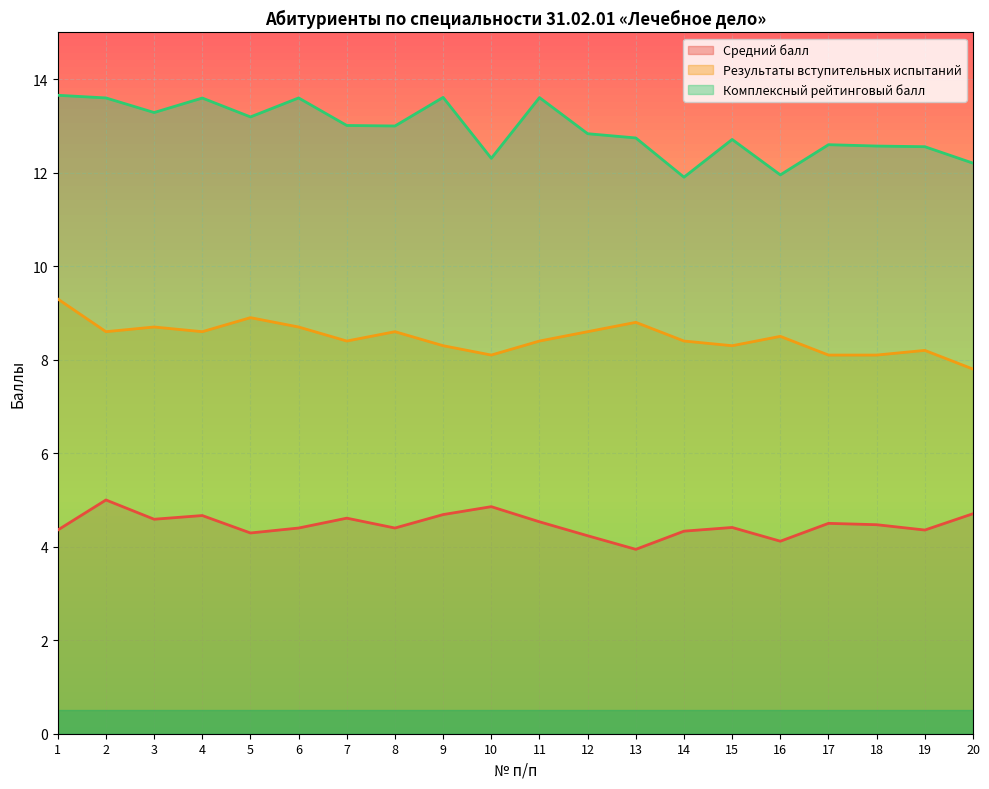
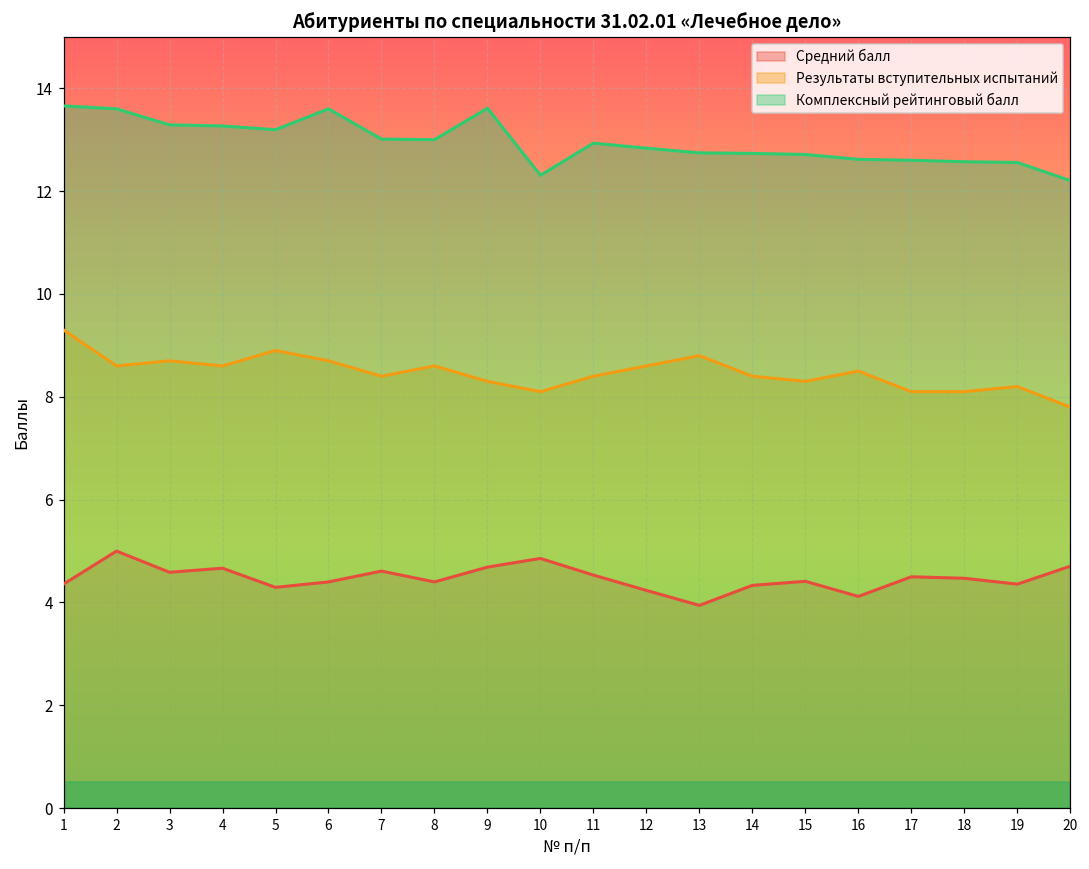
Комплексный рейтинговый балл, 4: 13.6 -> 13.3
Комплексный рейтинговый балл, 11: 13.6 -> 12.9
Комплексный рейтинговый балл, 14: 11.9 -> 12.7
Комплексный рейтинговый балл, 16: 12.0 -> 12.6
